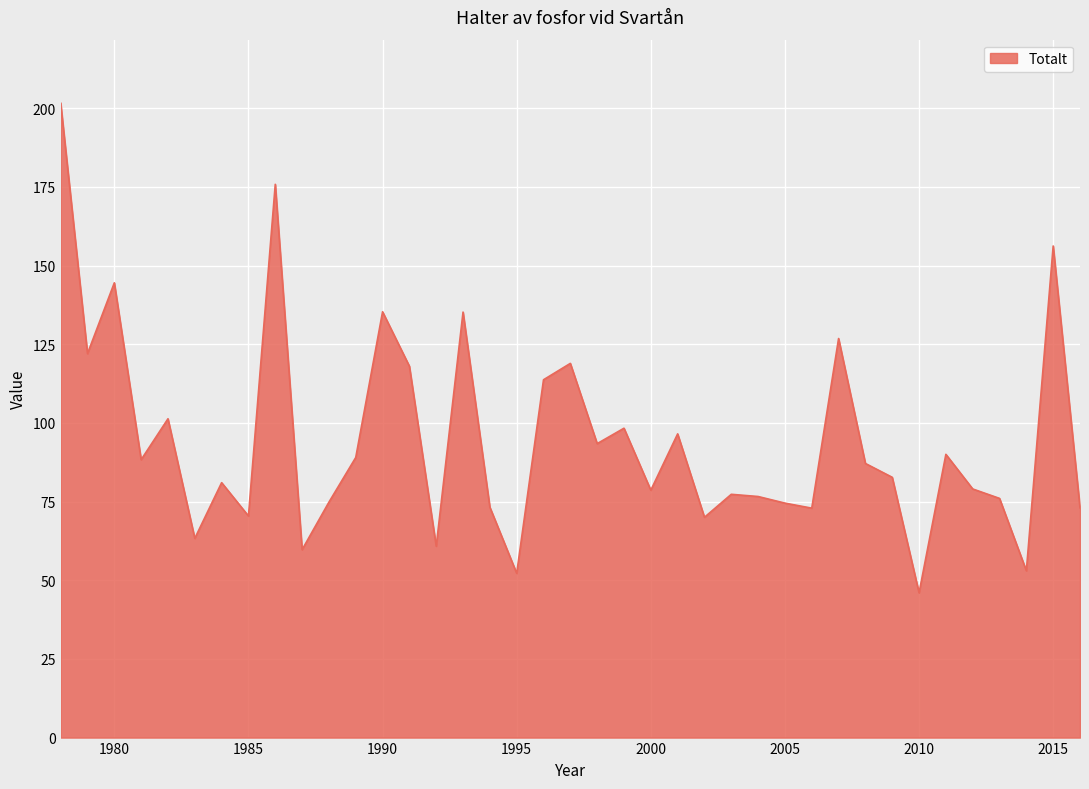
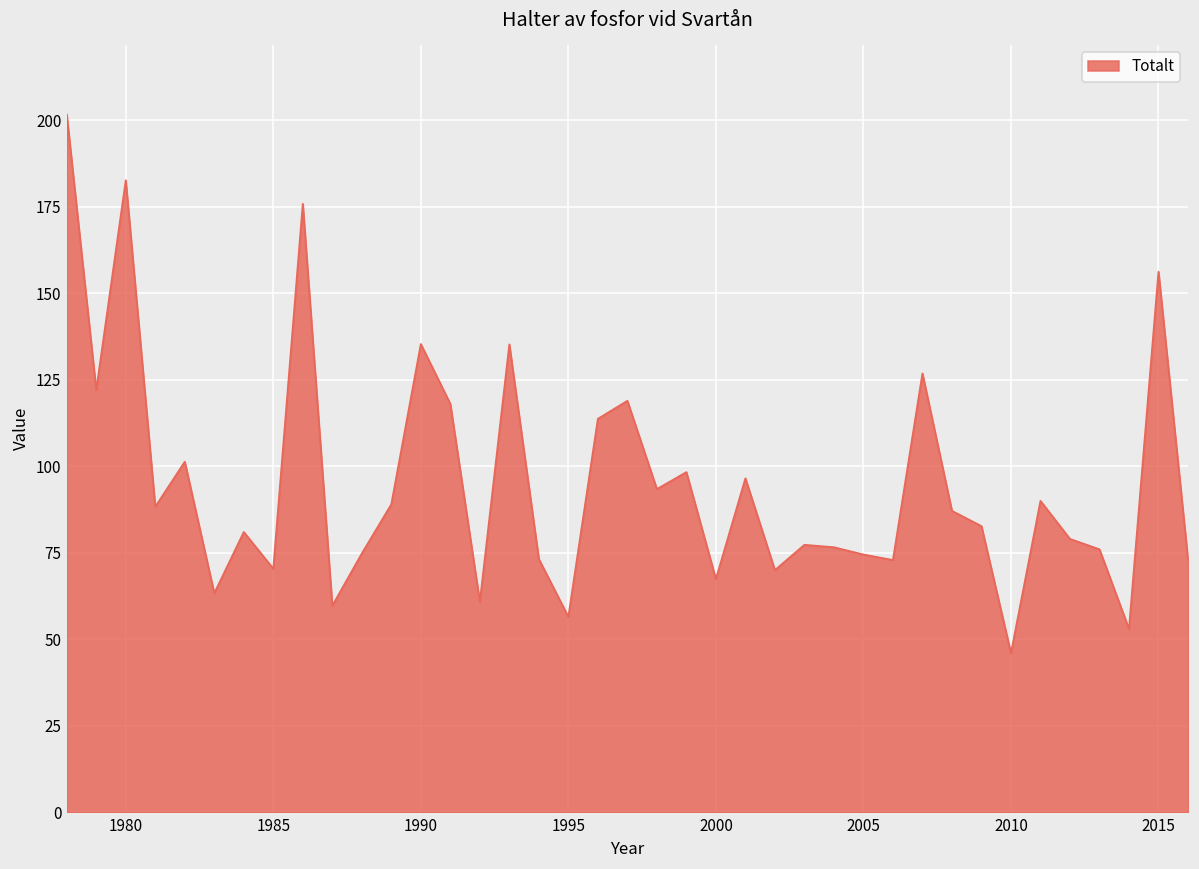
1980: 145 -> 183
1995: 52 -> 57
2000: 79 -> 67
